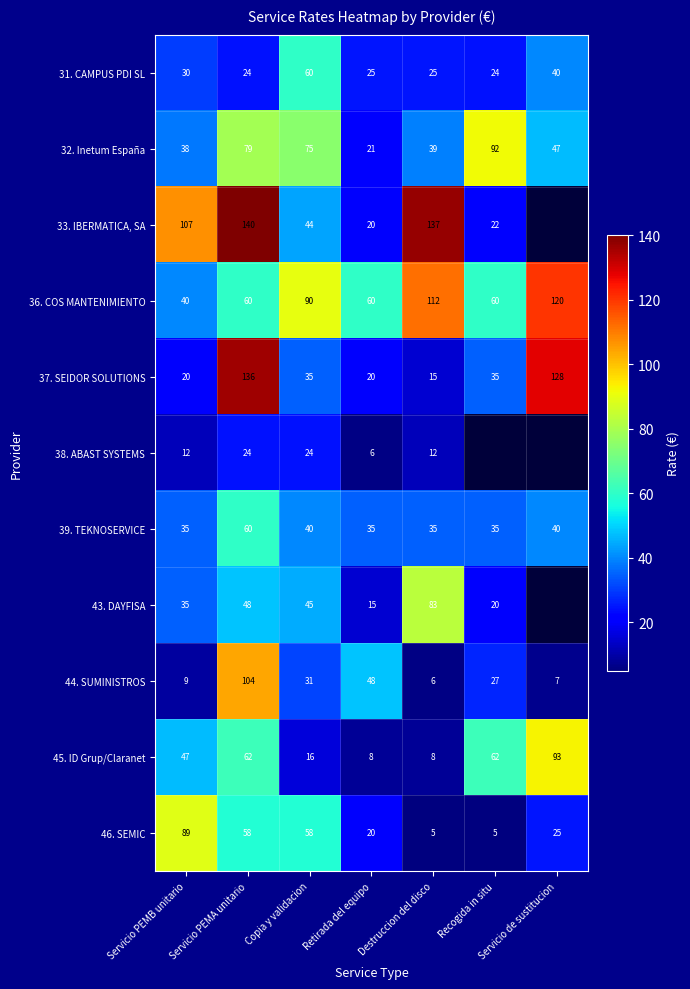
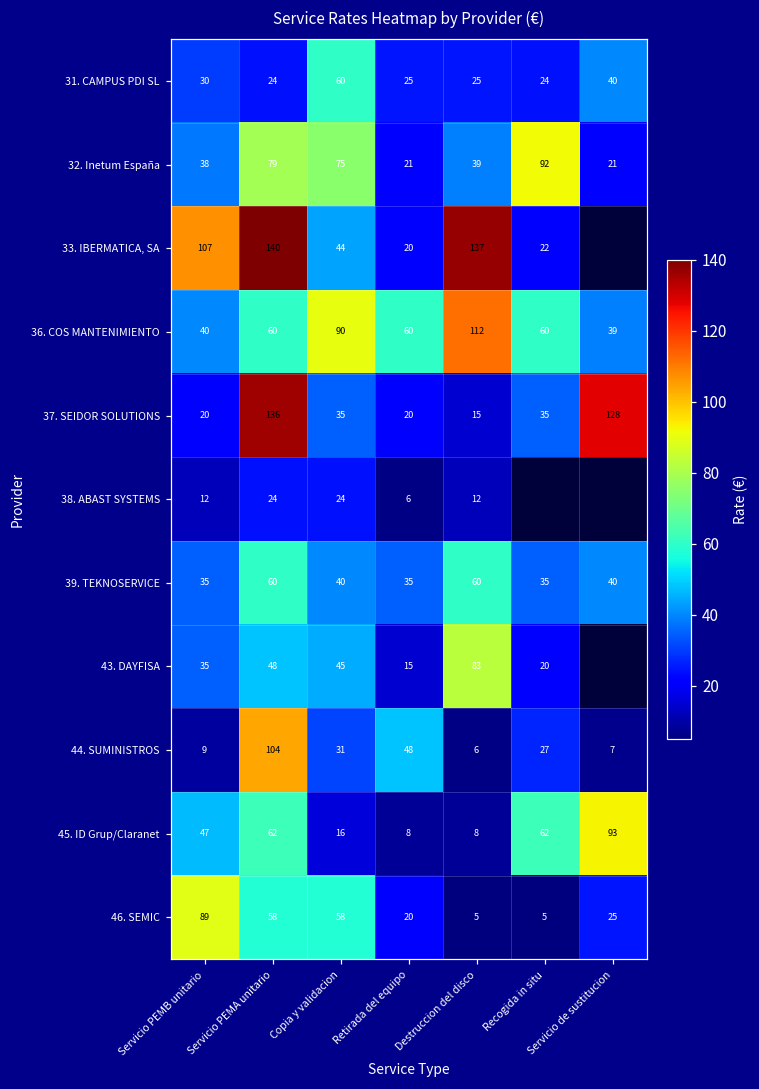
32. Inetum España, Servicio de sustitucion: 47 -> 21
36. COS MANTENIMIENTO, Servicio de sustitucion: 120 -> 39
39. TEKNOSERVICE, Destruccion del disco: 35 -> 60
